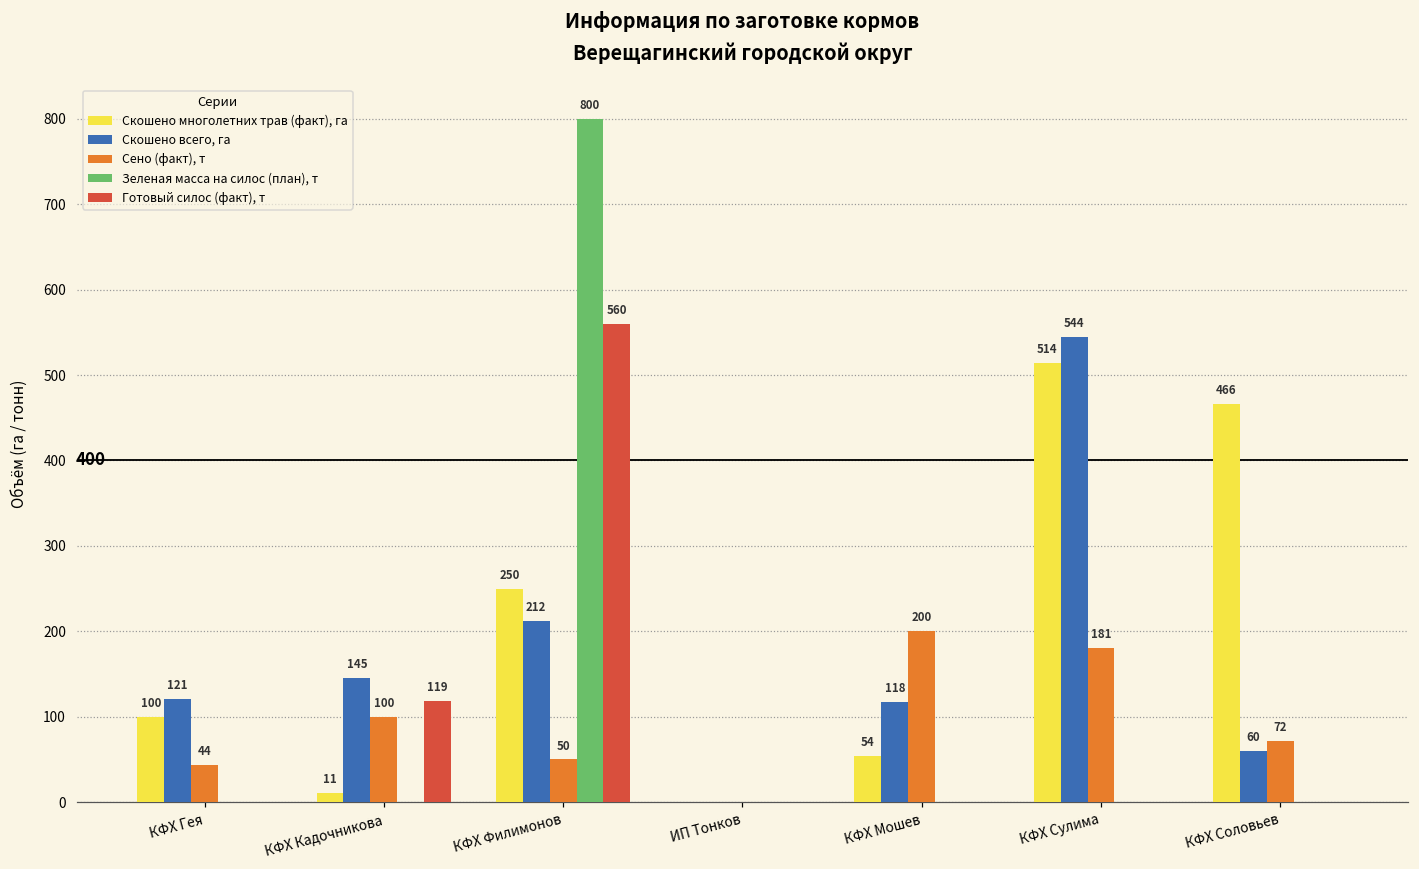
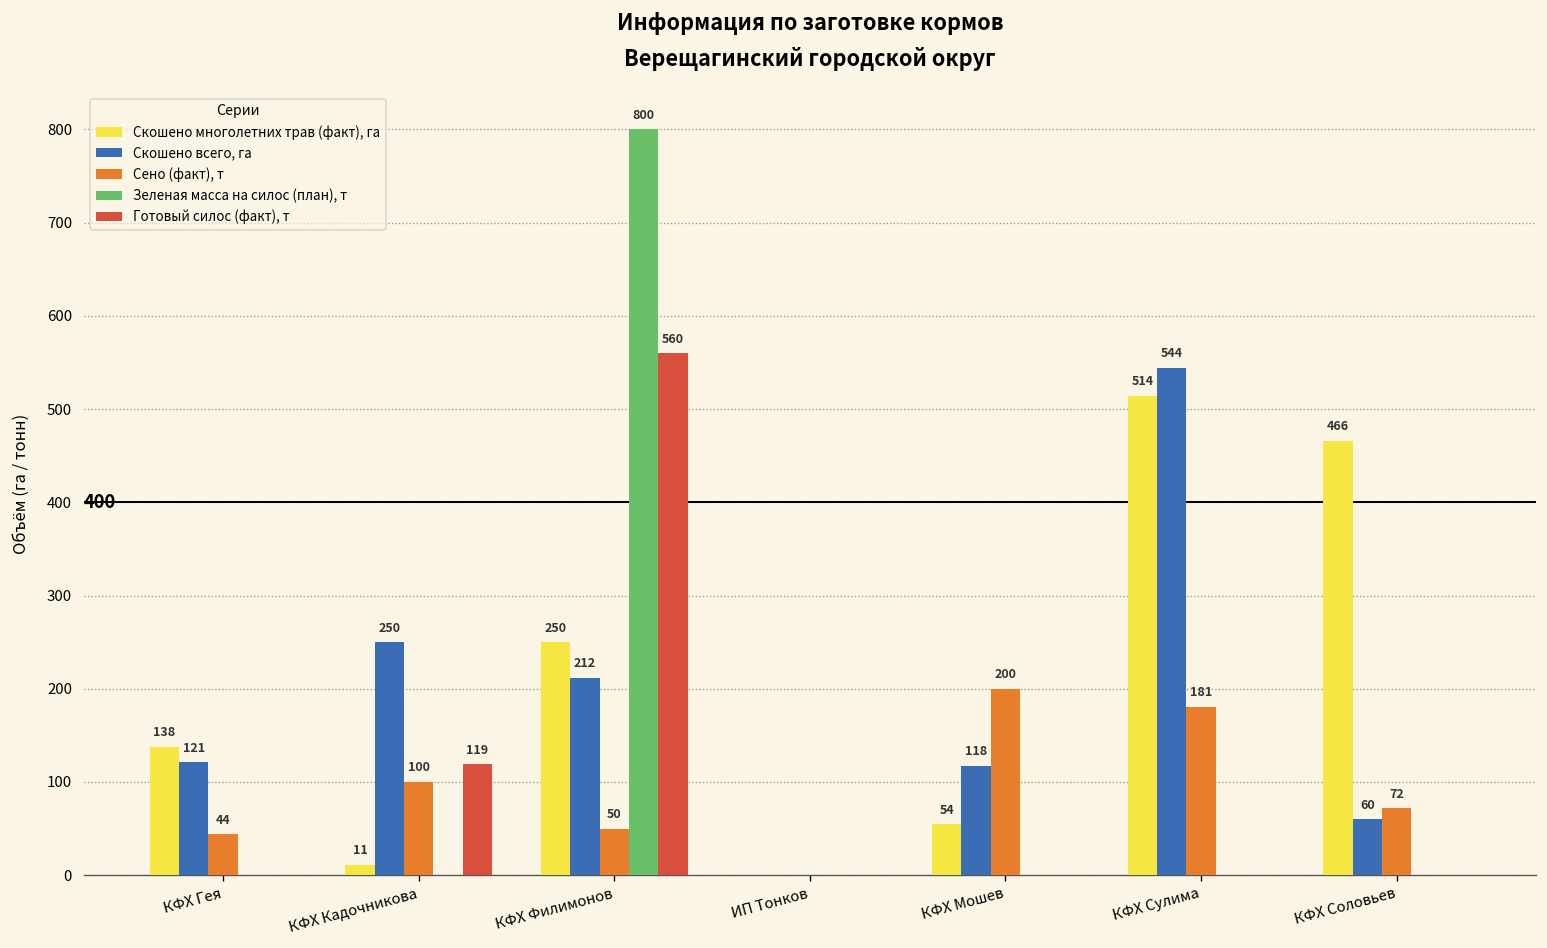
Скошено многолетних трав (факт), га, КФХ Гея: 100 -> 138
Скошено всего, га, КФХ Кадочникова: 145 -> 250
